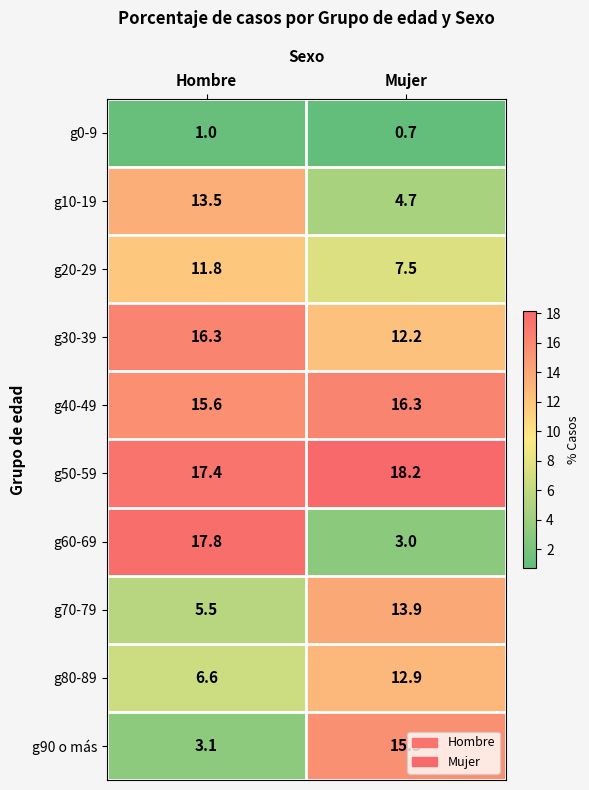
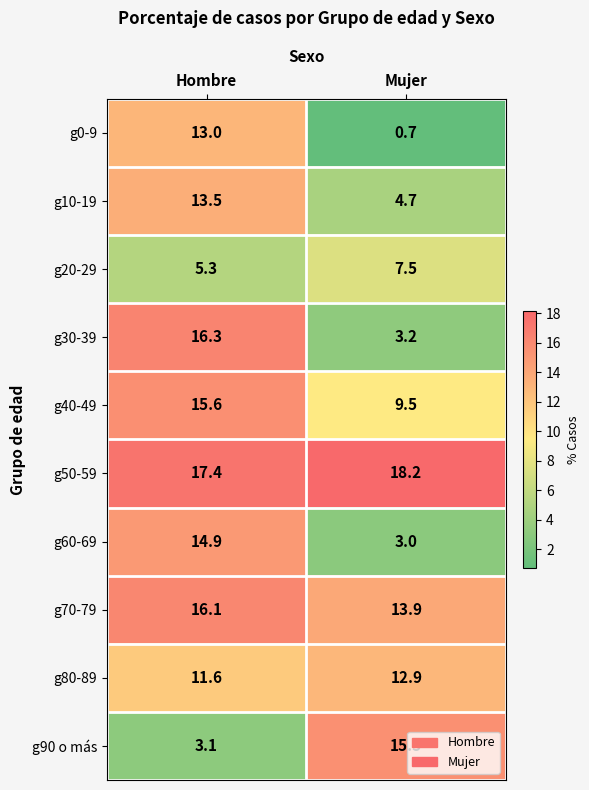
g0-9, Hombre: 1.0 -> 13.0
g20-29, Hombre: 11.8 -> 5.3
g30-39, Mujer: 12.2 -> 3.2
g40-49, Mujer: 16.3 -> 9.5
g60-69, Hombre: 17.8 -> 14.9
g70-79, Hombre: 5.5 -> 16.1
g80-89, Hombre: 6.6 -> 11.6
